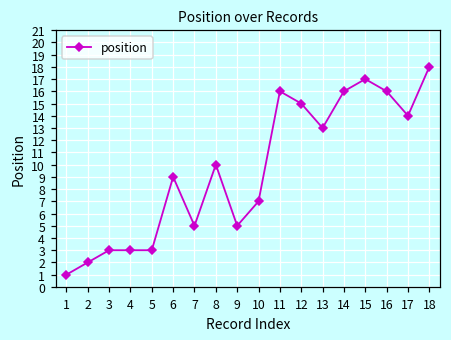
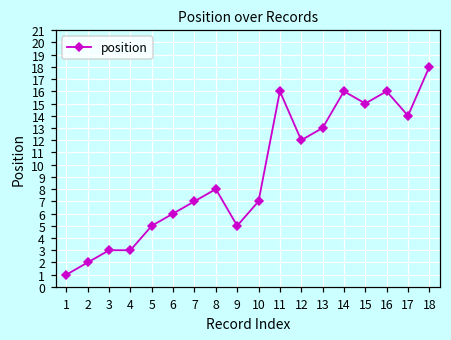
5: 3 -> 5
6: 9 -> 6
7: 5 -> 7
8: 10 -> 8
12: 15 -> 12
15: 17 -> 15
